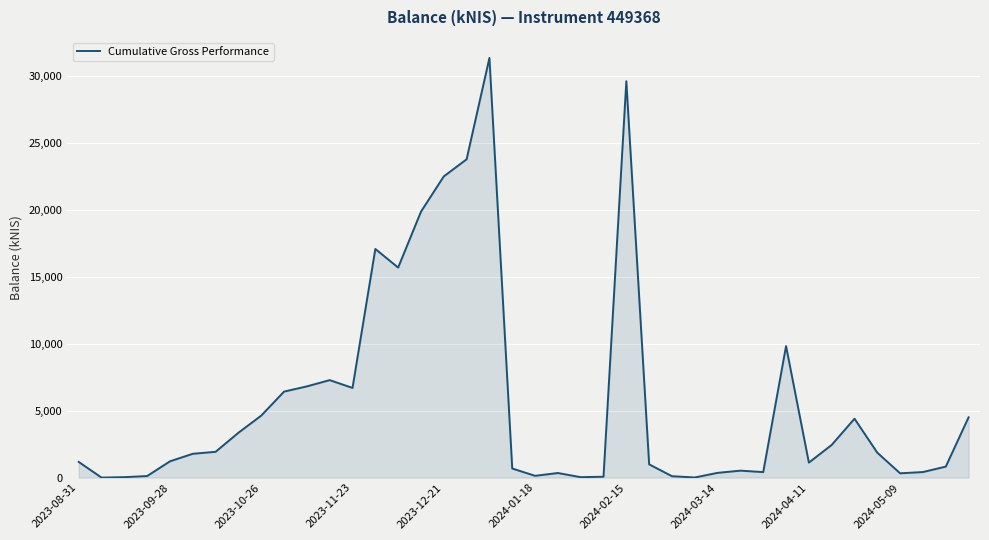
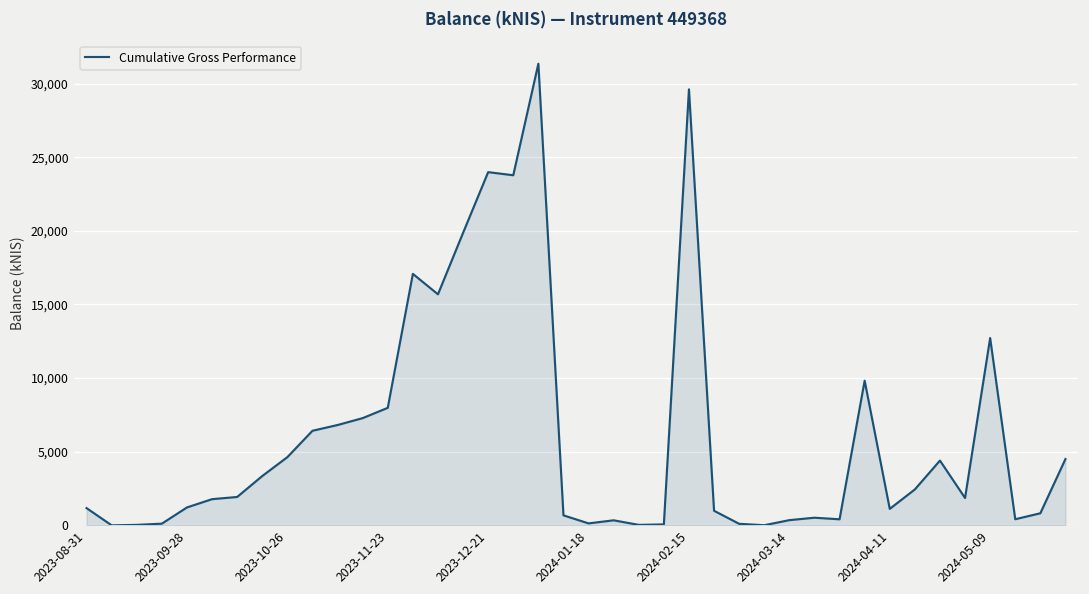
2023-11-23: 6,700 -> 8,000
2023-12-21: 22,500 -> 24,000
2024-05-09: 300 -> 12,700
